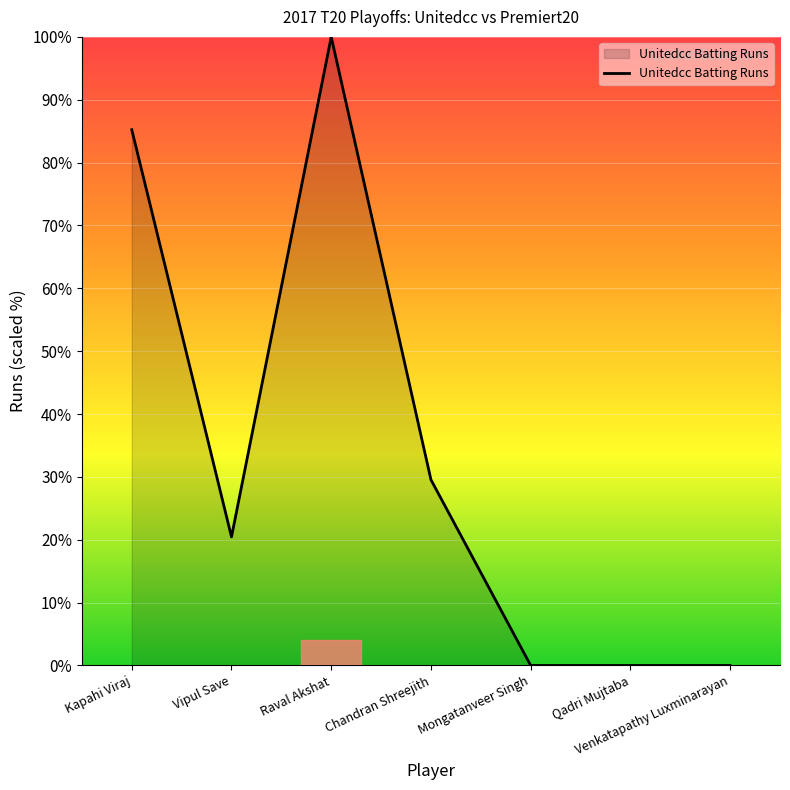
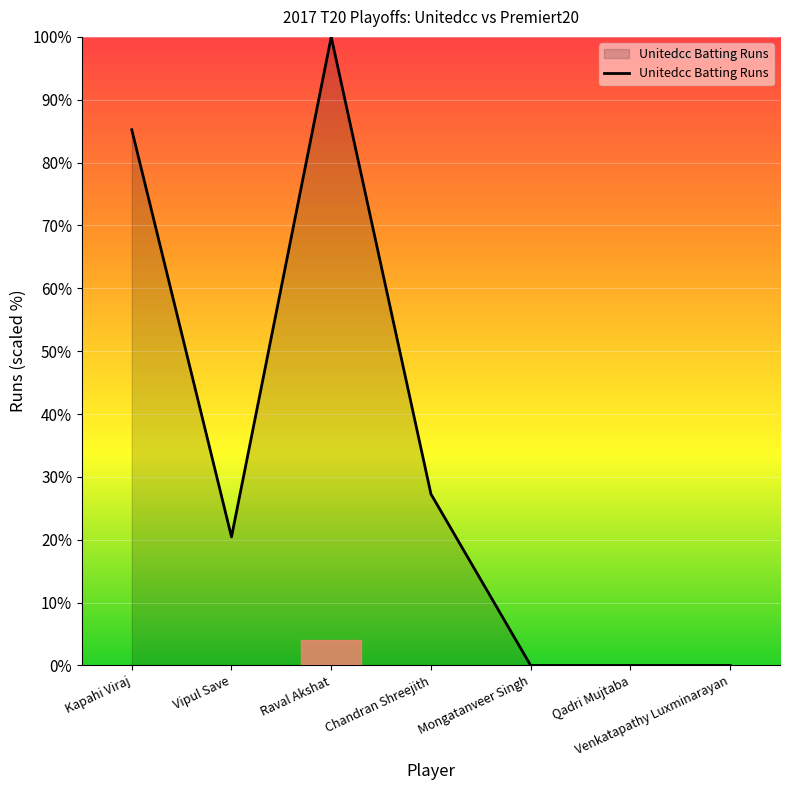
Chandran Shreejith: 30% -> 27%
